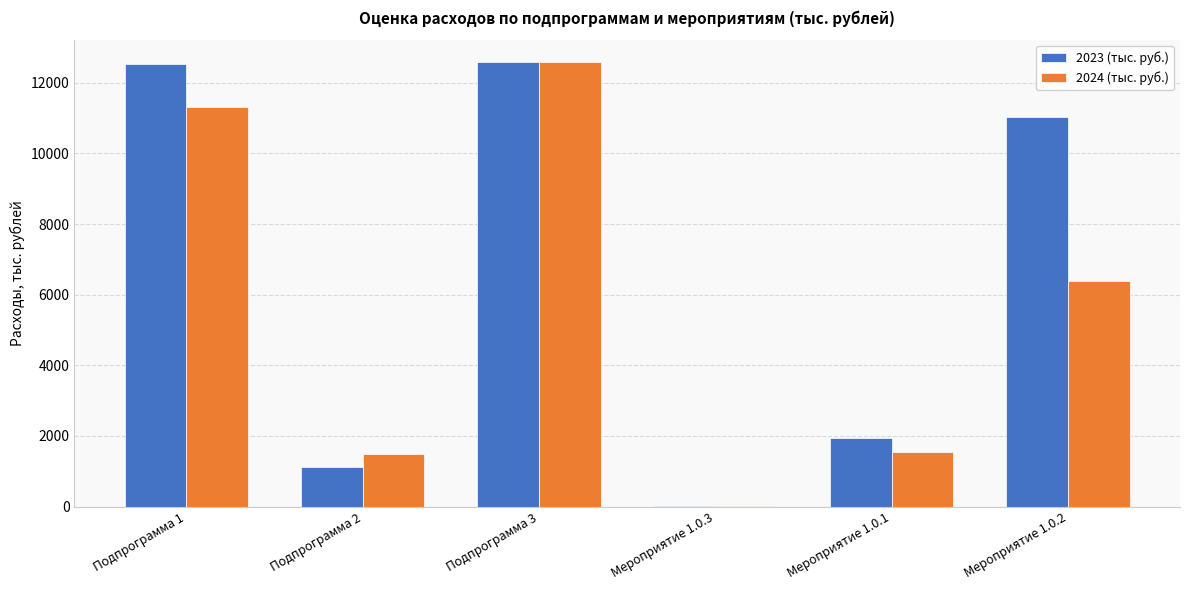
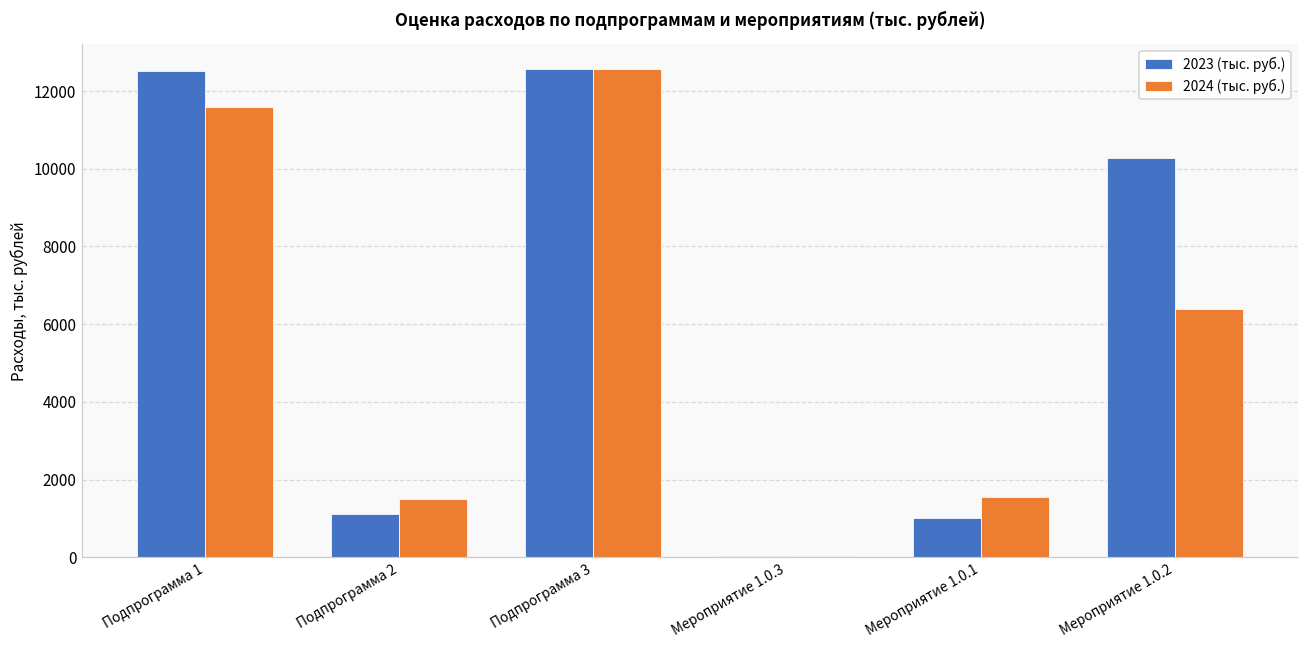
2024 (тыс. руб.), Подпрограмма 1: 11300 -> 11600
2023 (тыс. руб.), Мероприятие 1.0.1: 2000 -> 1000
2023 (тыс. руб.), Мероприятие 1.0.2: 11000 -> 10300
